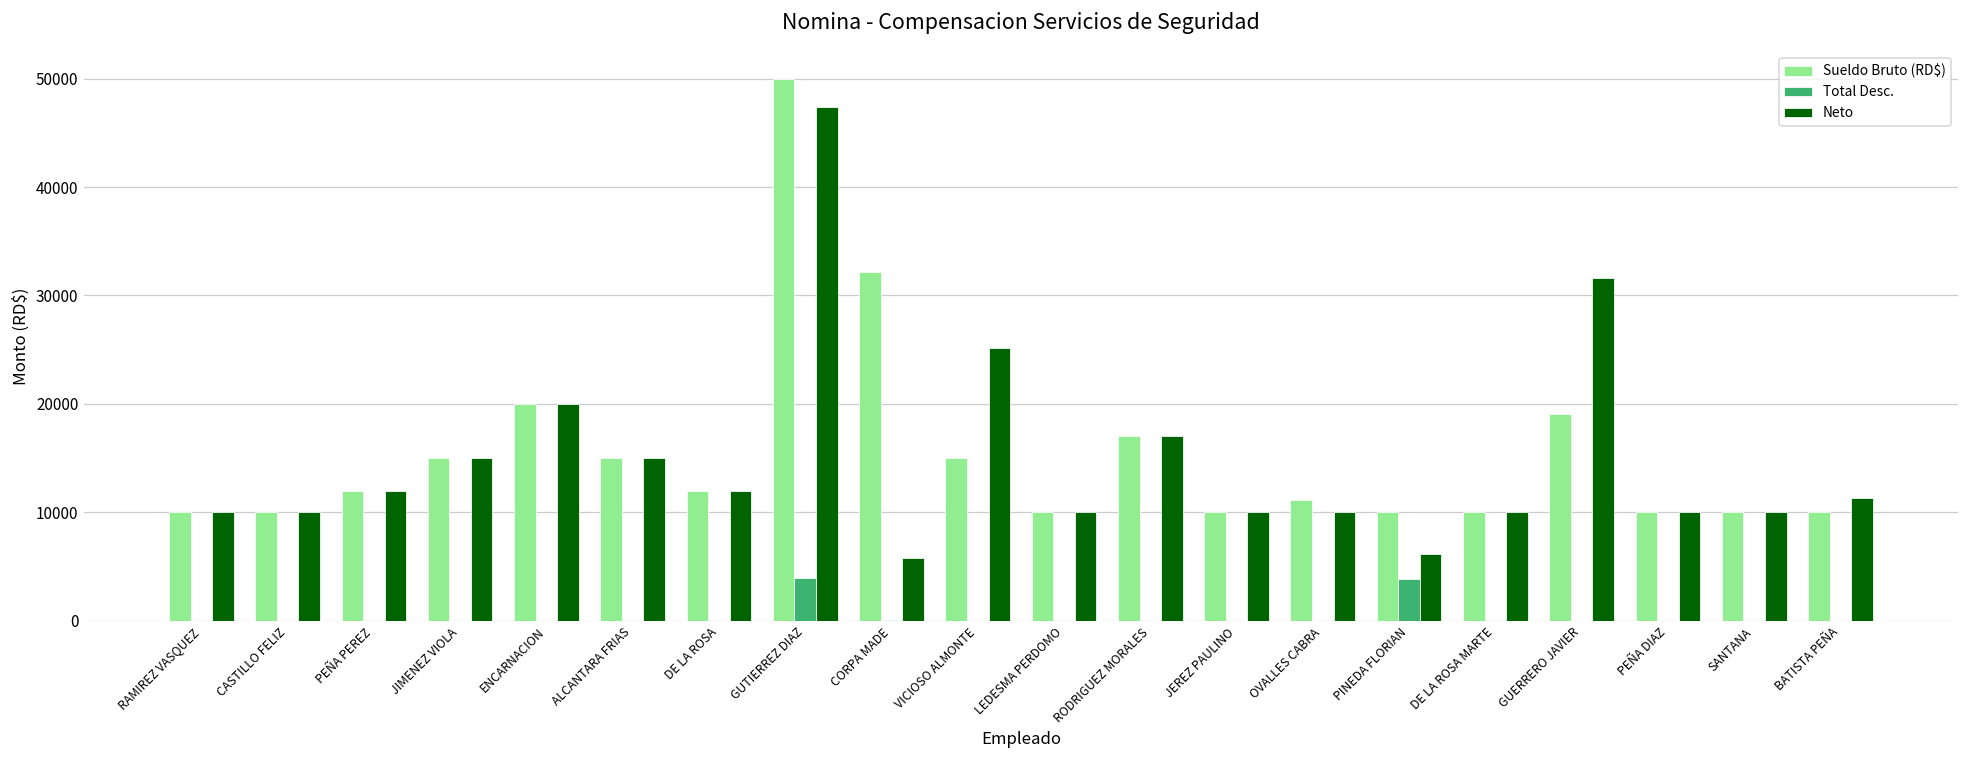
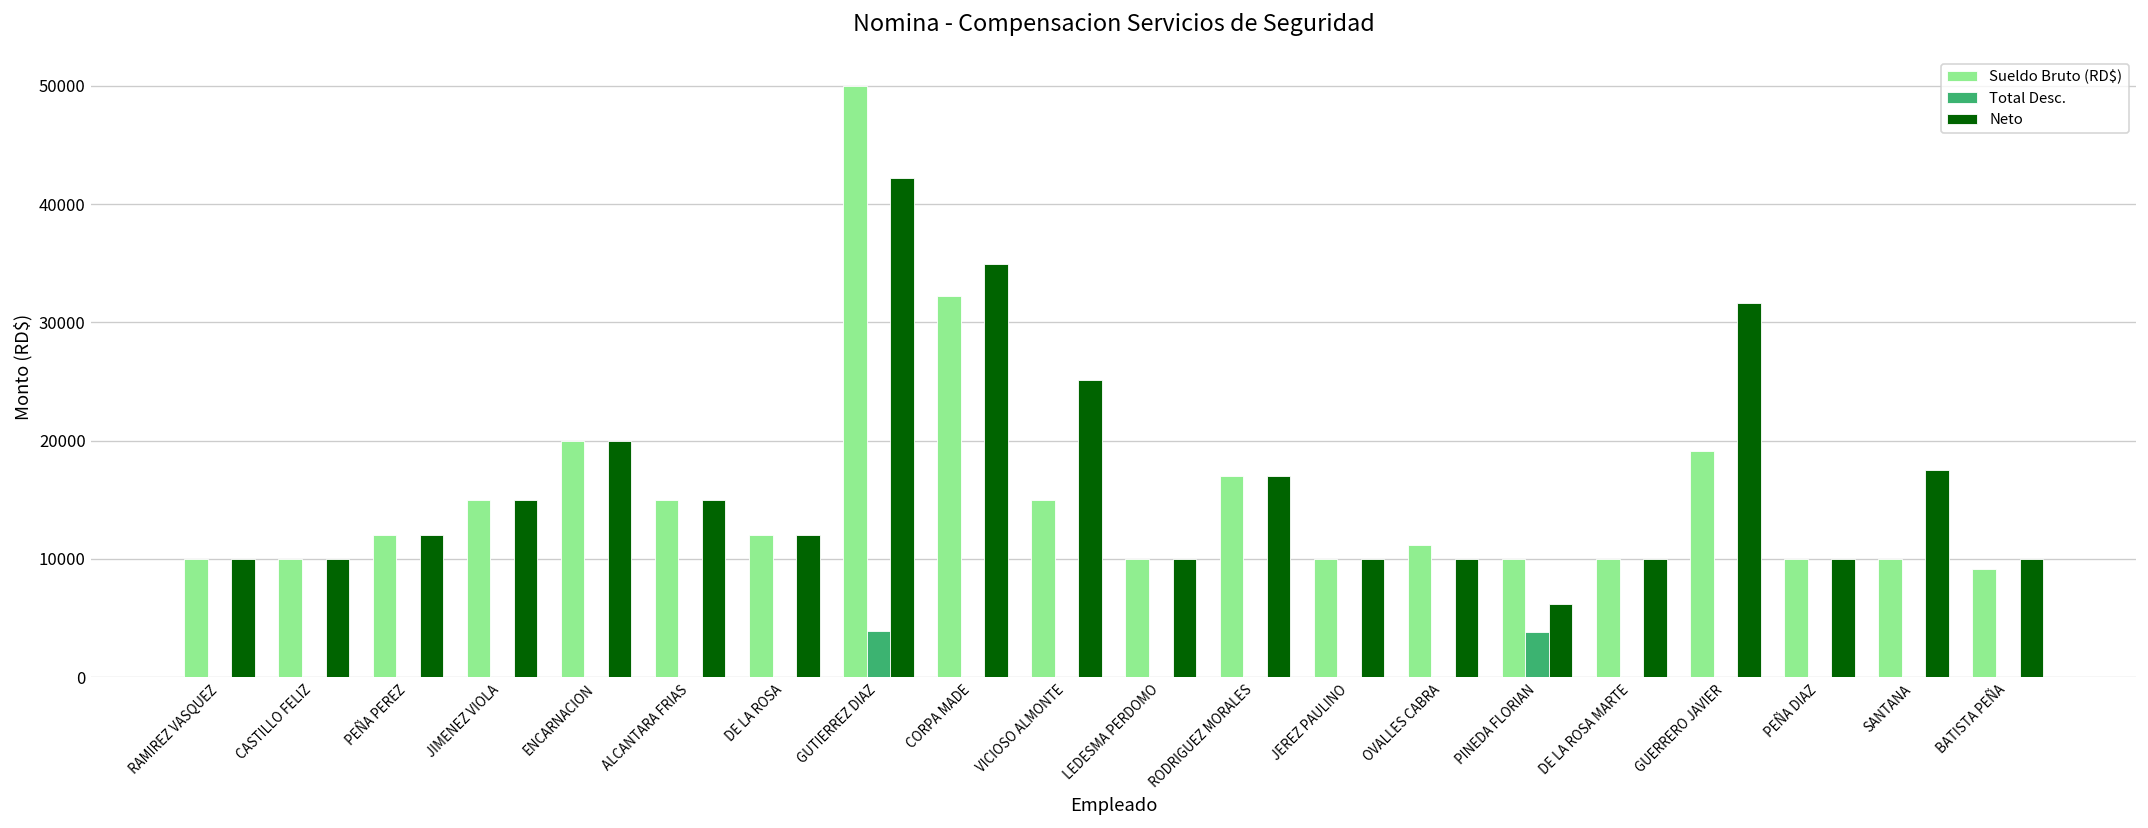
Neto, GUTIERREZ DIAZ: 47000 -> 42000
Neto, CORPA MADE: 6000 -> 35000
Neto, SANTANA: 10000 -> 18000
Sueldo Bruto (RD$), BATISTA PEÑA: 10000 -> 9000
Neto, BATISTA PEÑA: 11000 -> 10000
